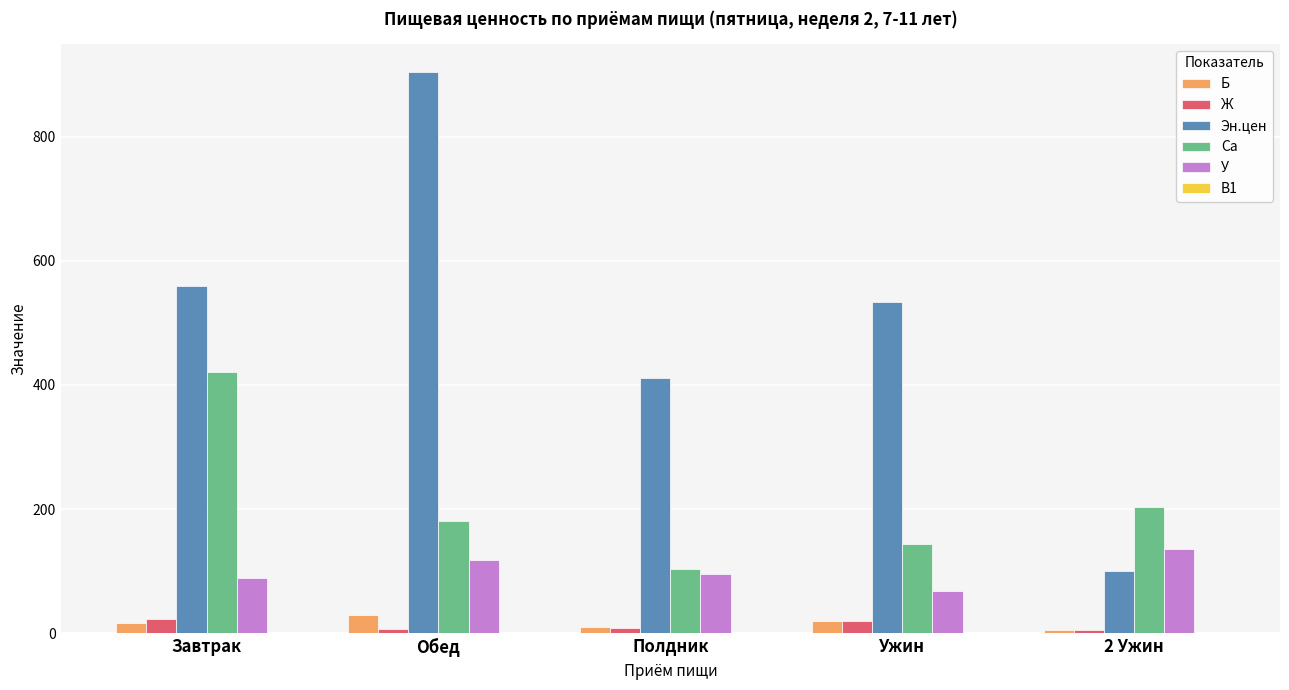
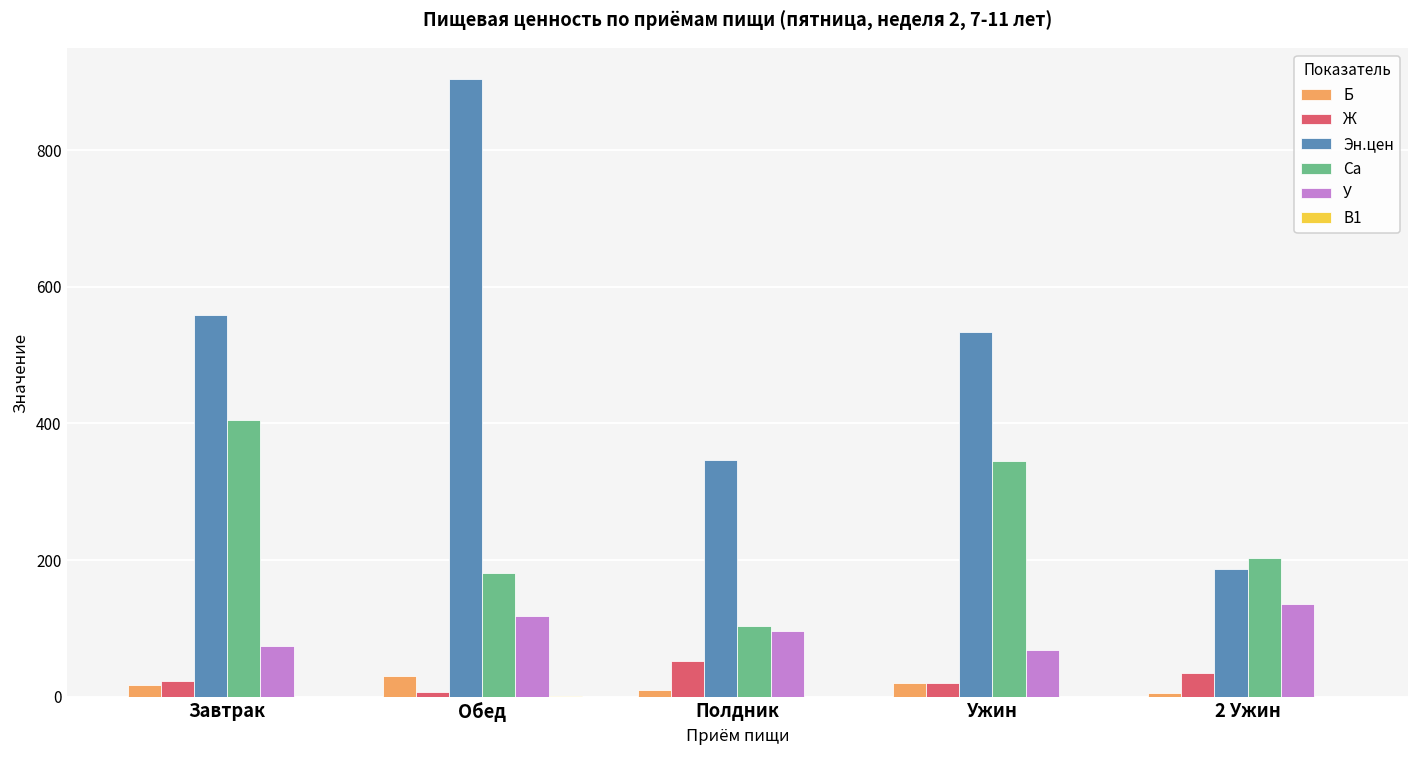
Ca, Завтрак: 420 -> 400
У, Завтрак: 90 -> 70
Ж, Полдник: 10 -> 50
Эн.цен, Полдник: 410 -> 350
Ca, Ужин: 140 -> 350
Ж, 2 Ужин: 10 -> 40
Эн.цен, 2 Ужин: 100 -> 190
